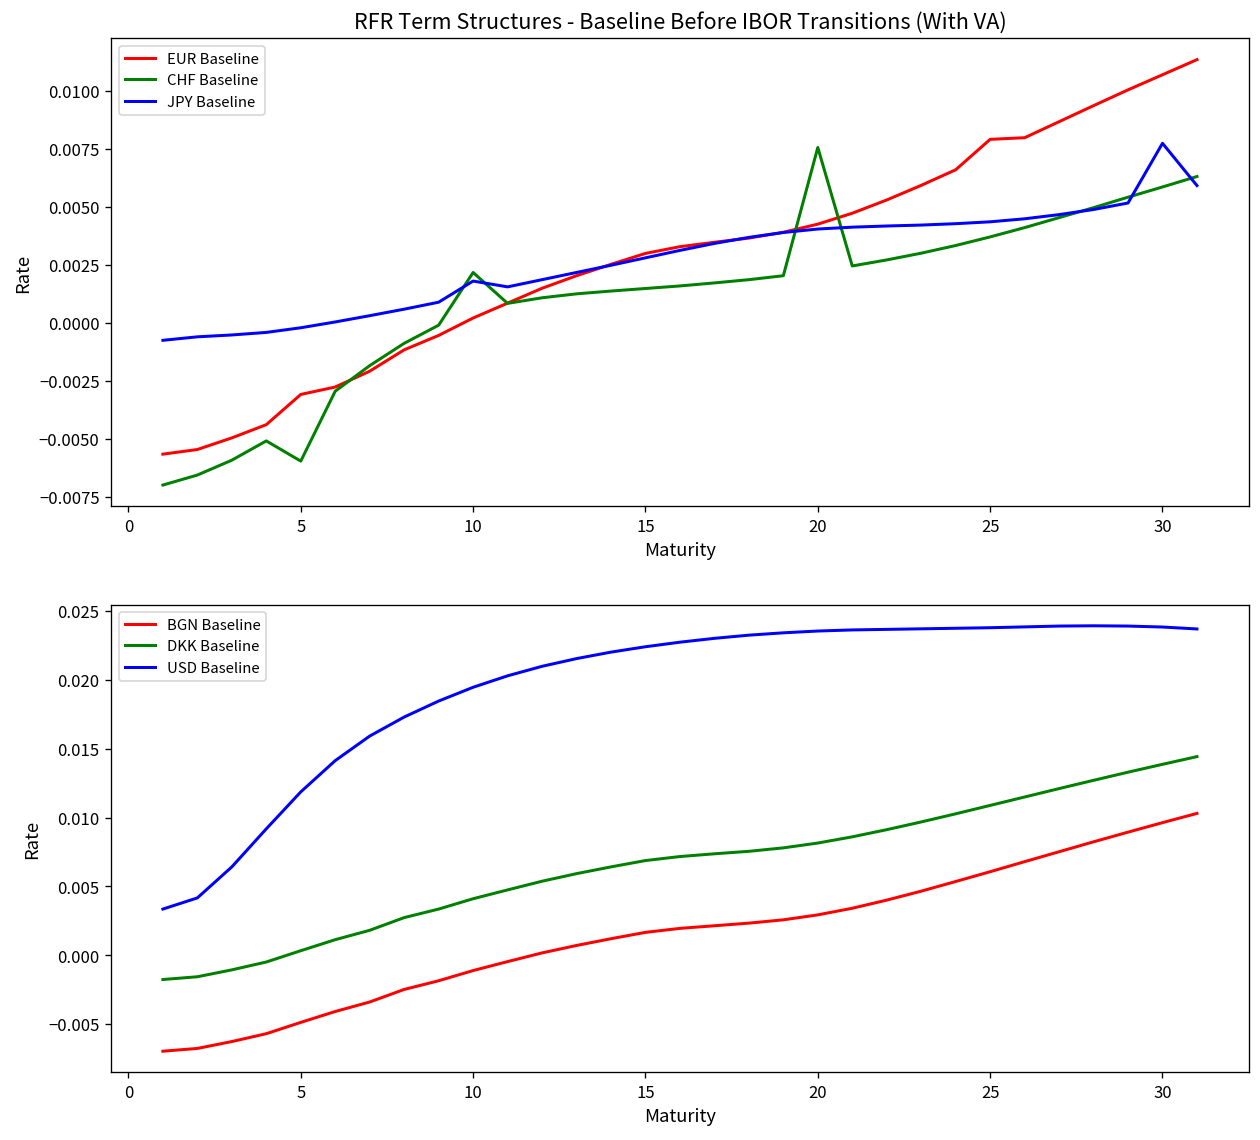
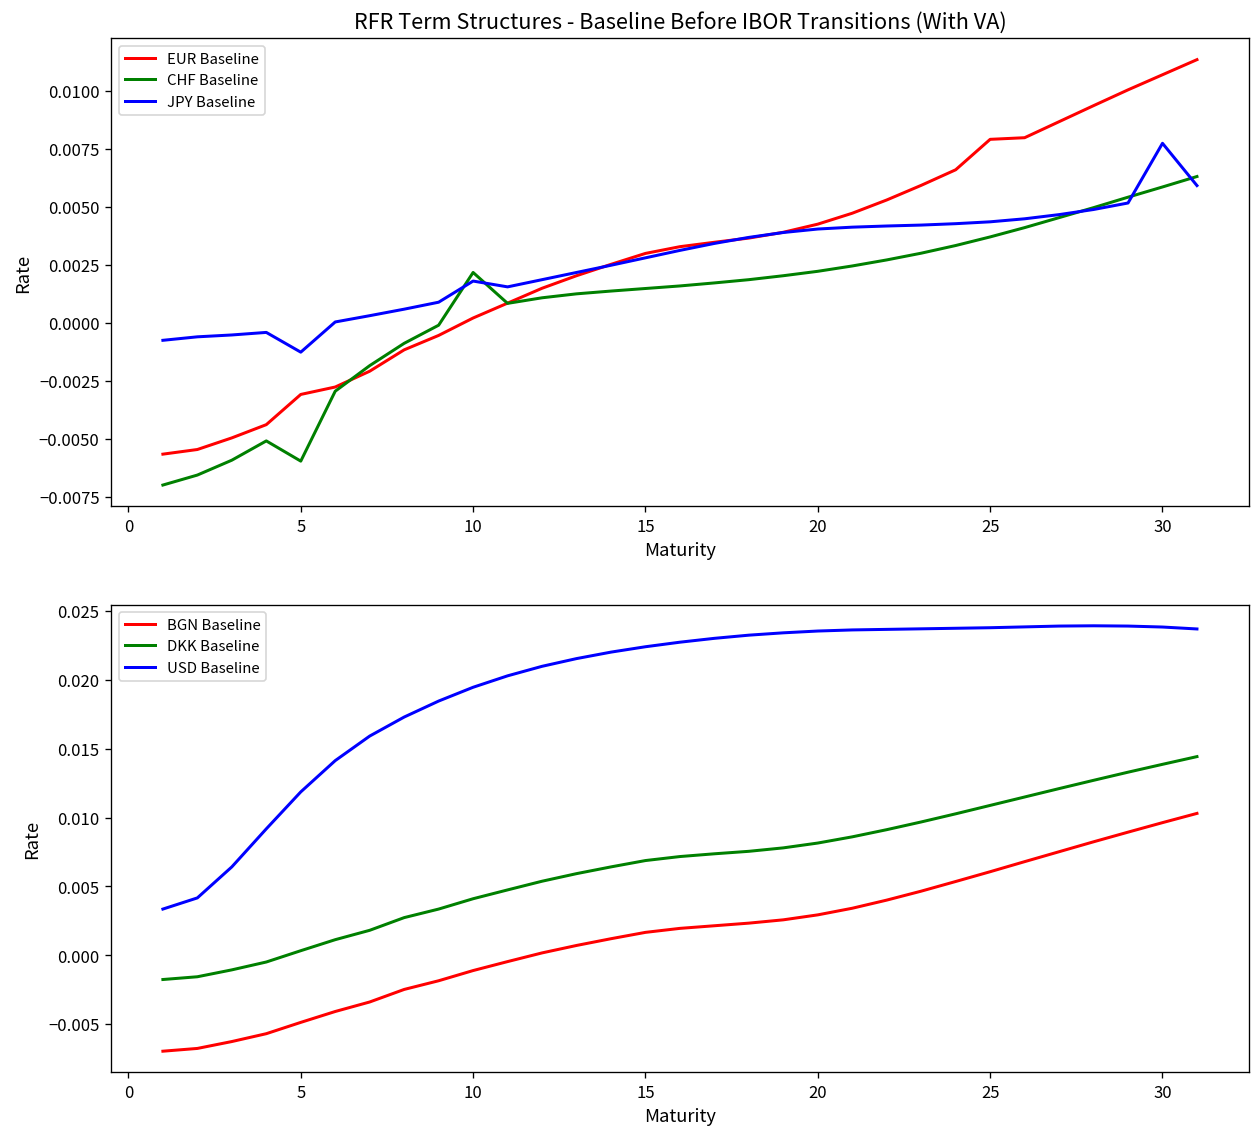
RFR Term Structures - Baseline Before IBOR Transitions (With VA), JPY Baseline, 5: -0.0002 -> -0.0013
RFR Term Structures - Baseline Before IBOR Transitions (With VA), CHF Baseline, 20: 0.0076 -> 0.0022
